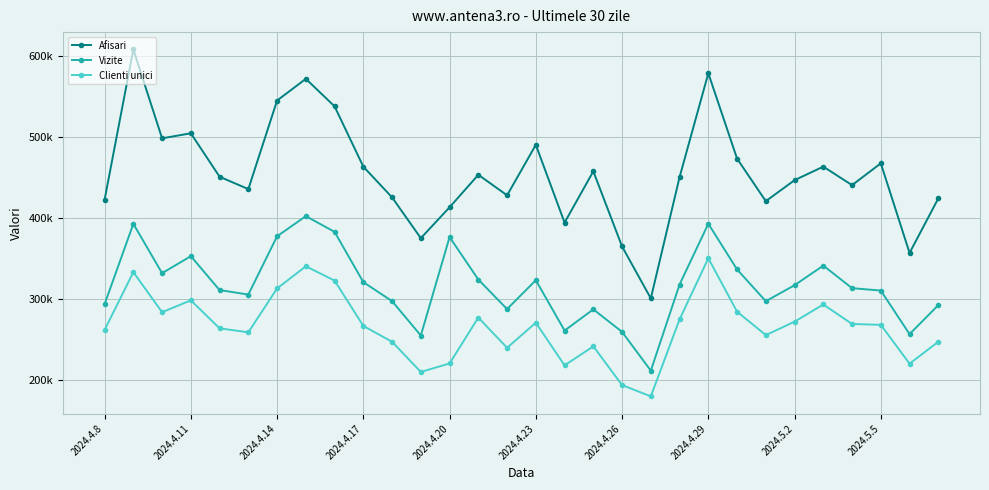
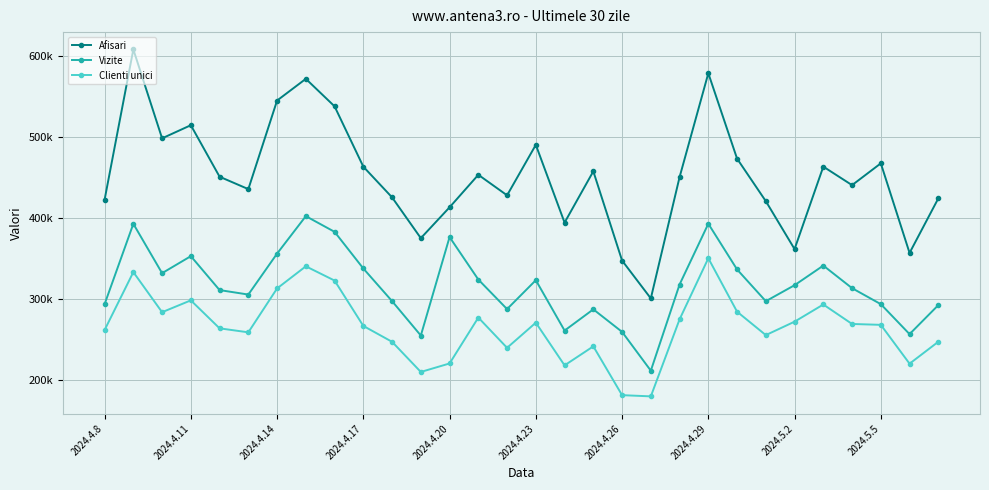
Afisari, 2024.4.11: 500000 -> 510000
Vizite, 2024.4.14: 380000 -> 360000
Vizite, 2024.4.17: 320000 -> 340000
Afisari, 2024.4.26: 360000 -> 350000
Clienti unici, 2024.4.26: 190000 -> 180000
Afisari, 2024.5.2: 450000 -> 360000
Vizite, 2024.5.5: 310000 -> 290000
